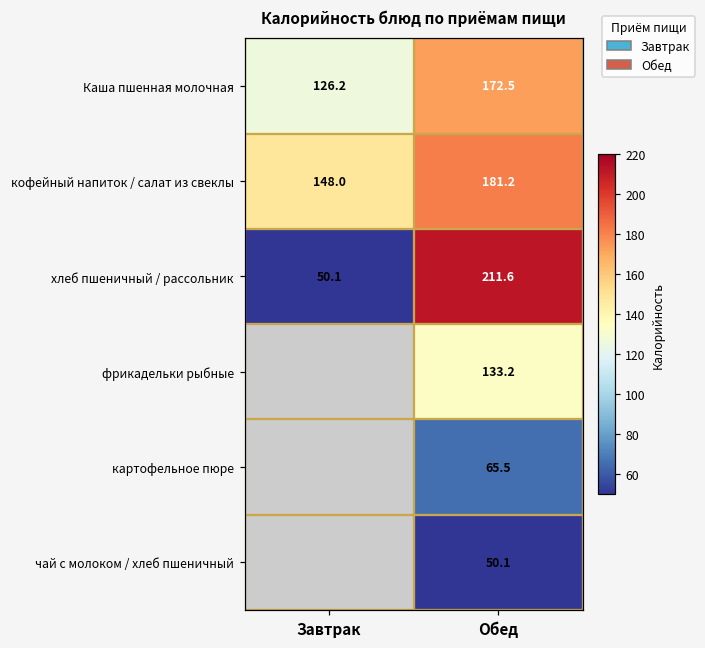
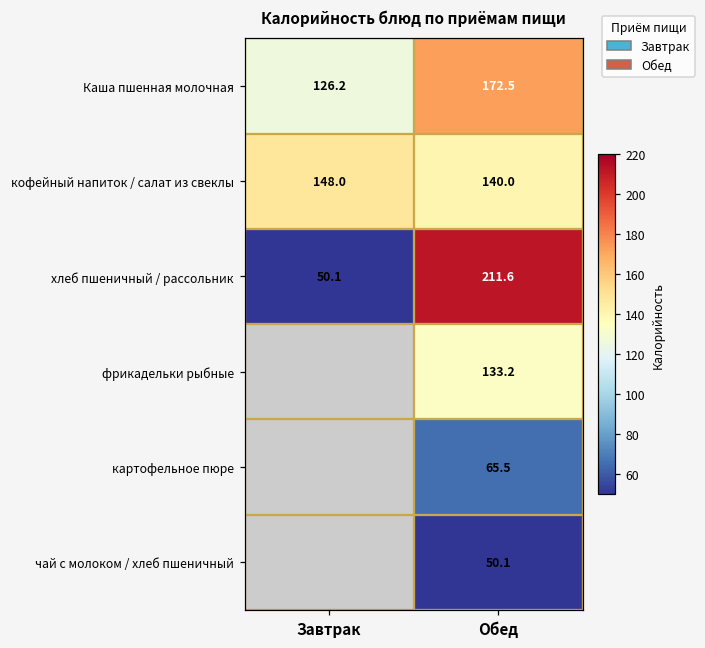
кофейный напиток / салат из свеклы, Обед: 181.2 -> 140.0
